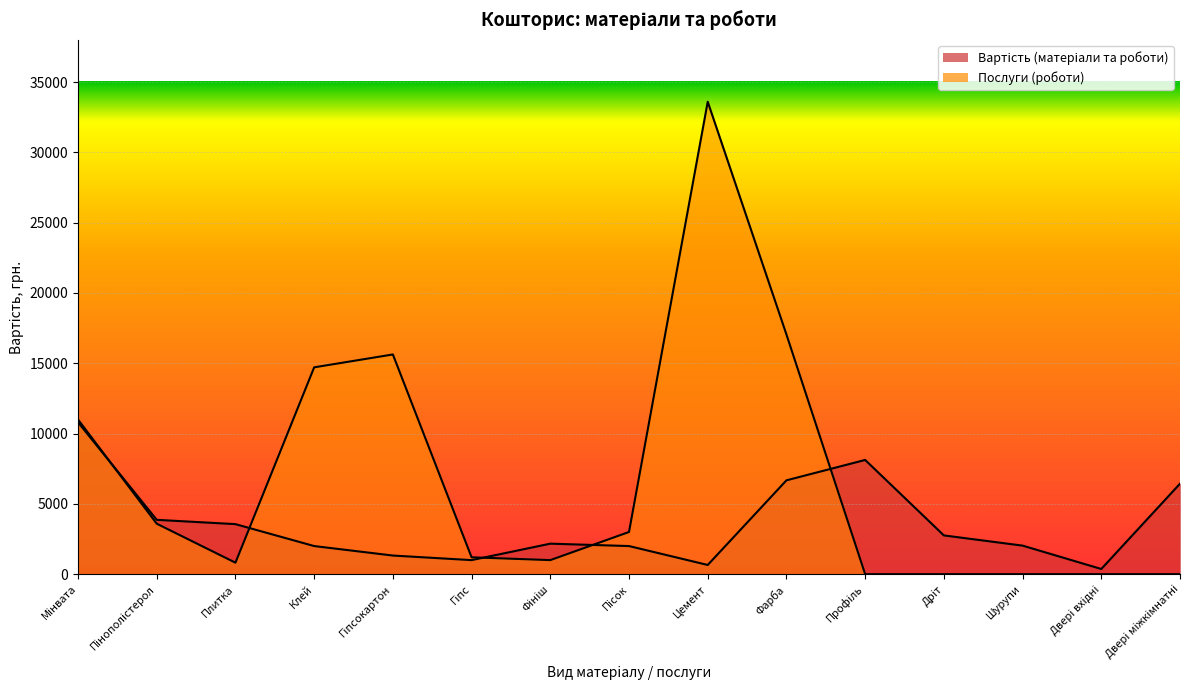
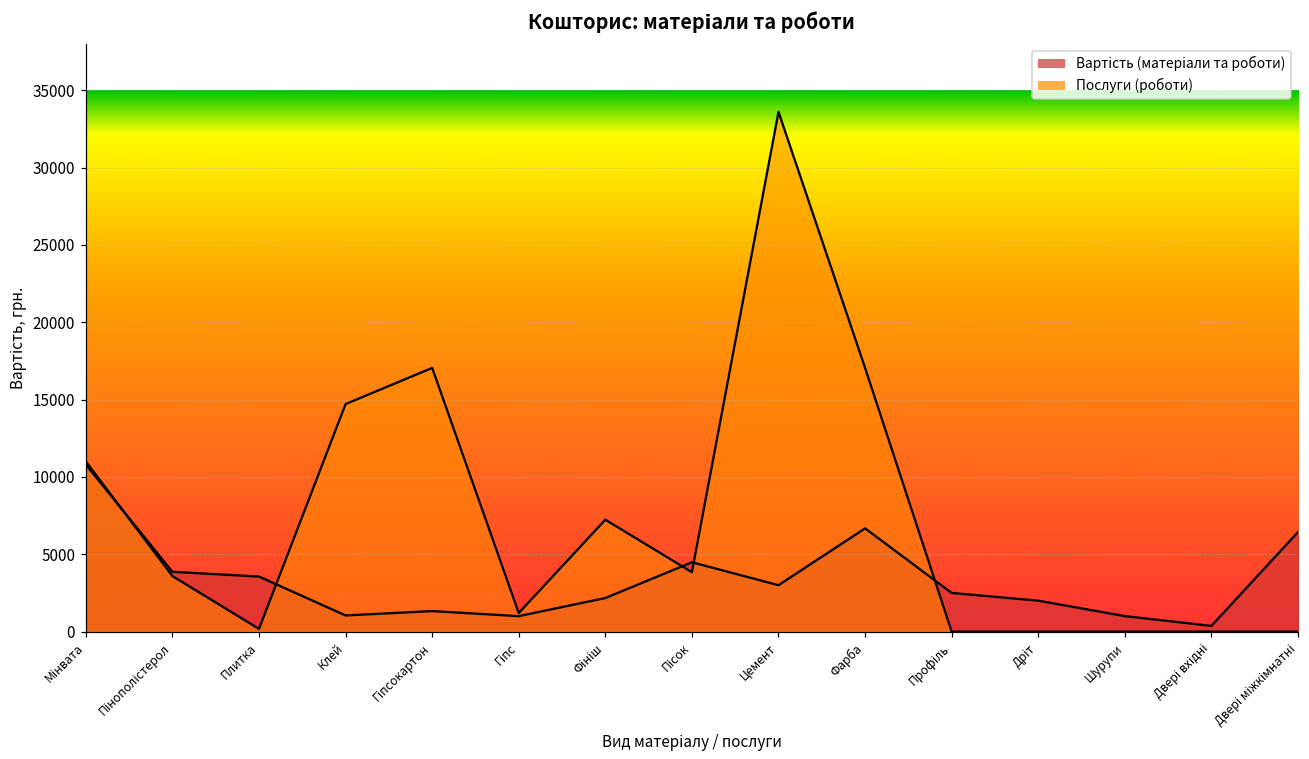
Послуги (роботи), Плитка: 800 -> 200
Вартість (матеріали та роботи), Клей: 2000 -> 1000
Послуги (роботи), Гіпсокартон: 15600 -> 17000
Послуги (роботи), Фініш: 1000 -> 7200
Вартість (матеріали та роботи), Пісок: 2000 -> 4500
Послуги (роботи), Пісок: 3000 -> 3800
Вартість (матеріали та роботи), Цемент: 700 -> 3000
Вартість (матеріали та роботи), Профіль: 8100 -> 2500
Вартість (матеріали та роботи), Дріт: 2800 -> 2000
Вартість (матеріали та роботи), Шурупи: 2000 -> 1000
